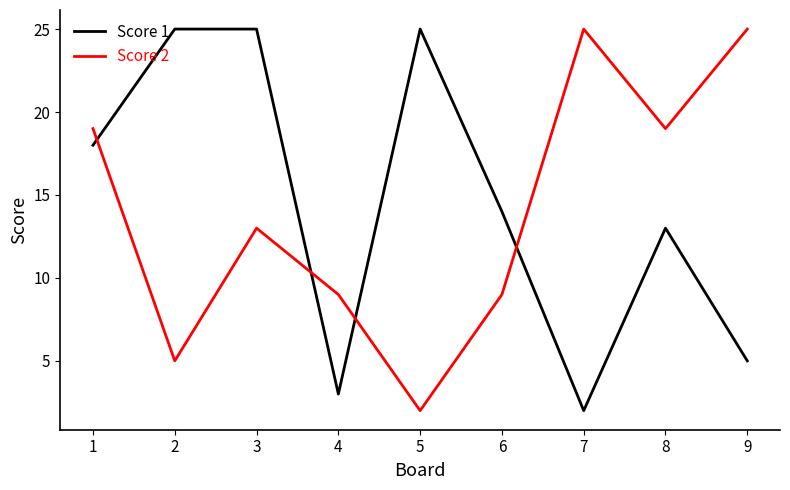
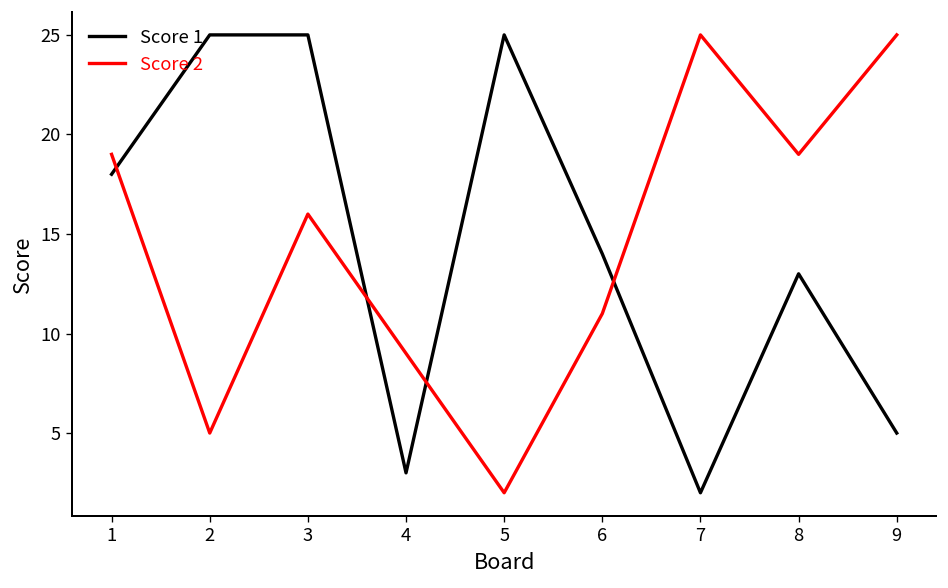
Score 2, 3: 13 -> 16
Score 2, 6: 9 -> 11
